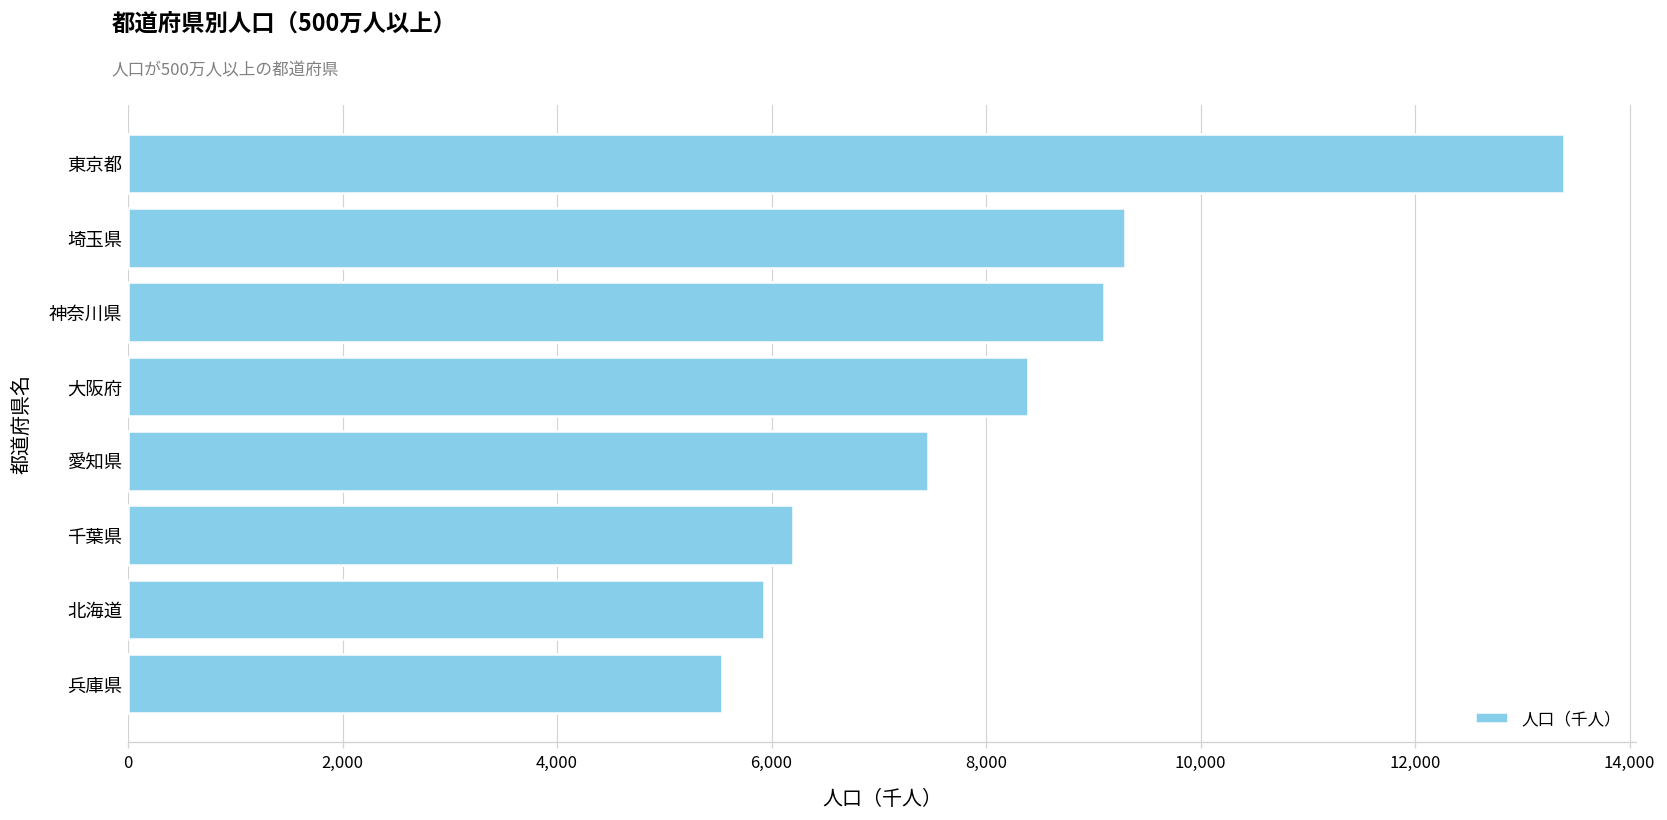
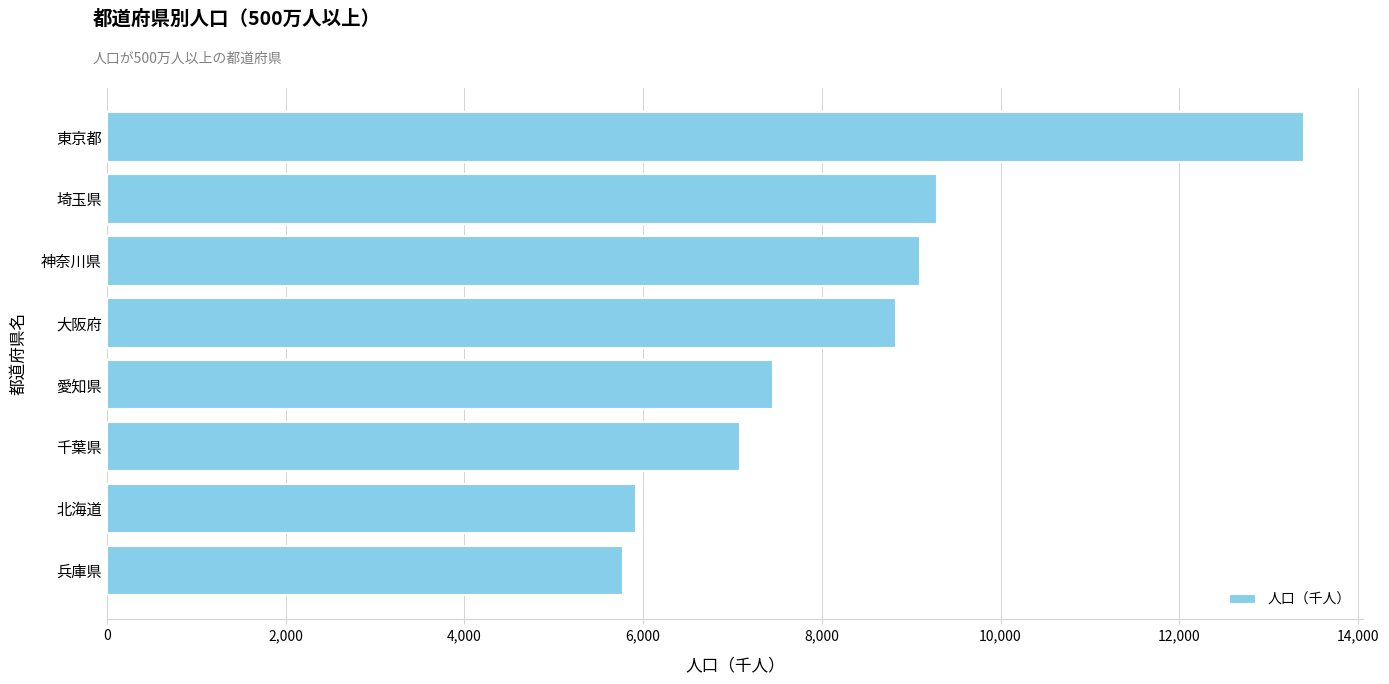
大阪府: 8,400 -> 8,800
千葉県: 6,200 -> 7,100
兵庫県: 5,500 -> 5,800
